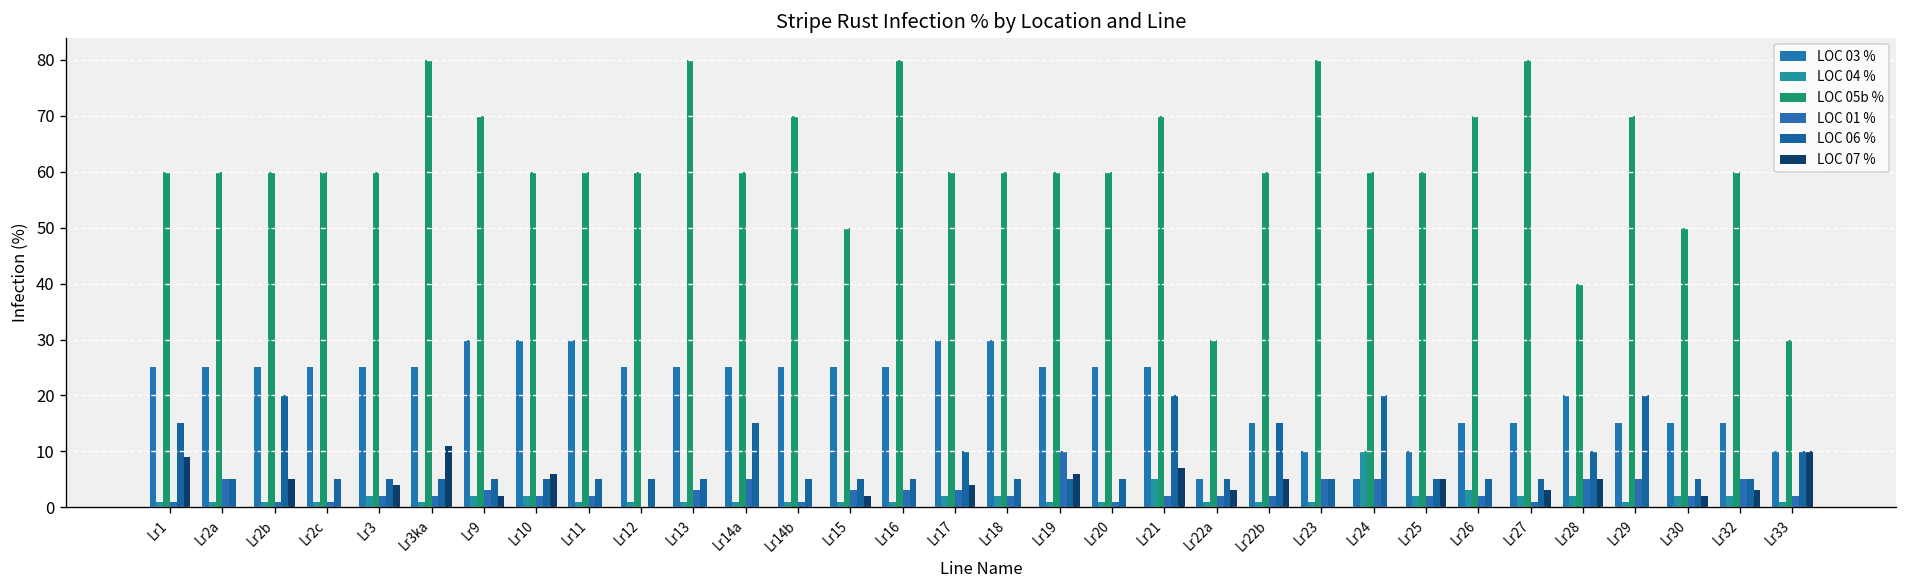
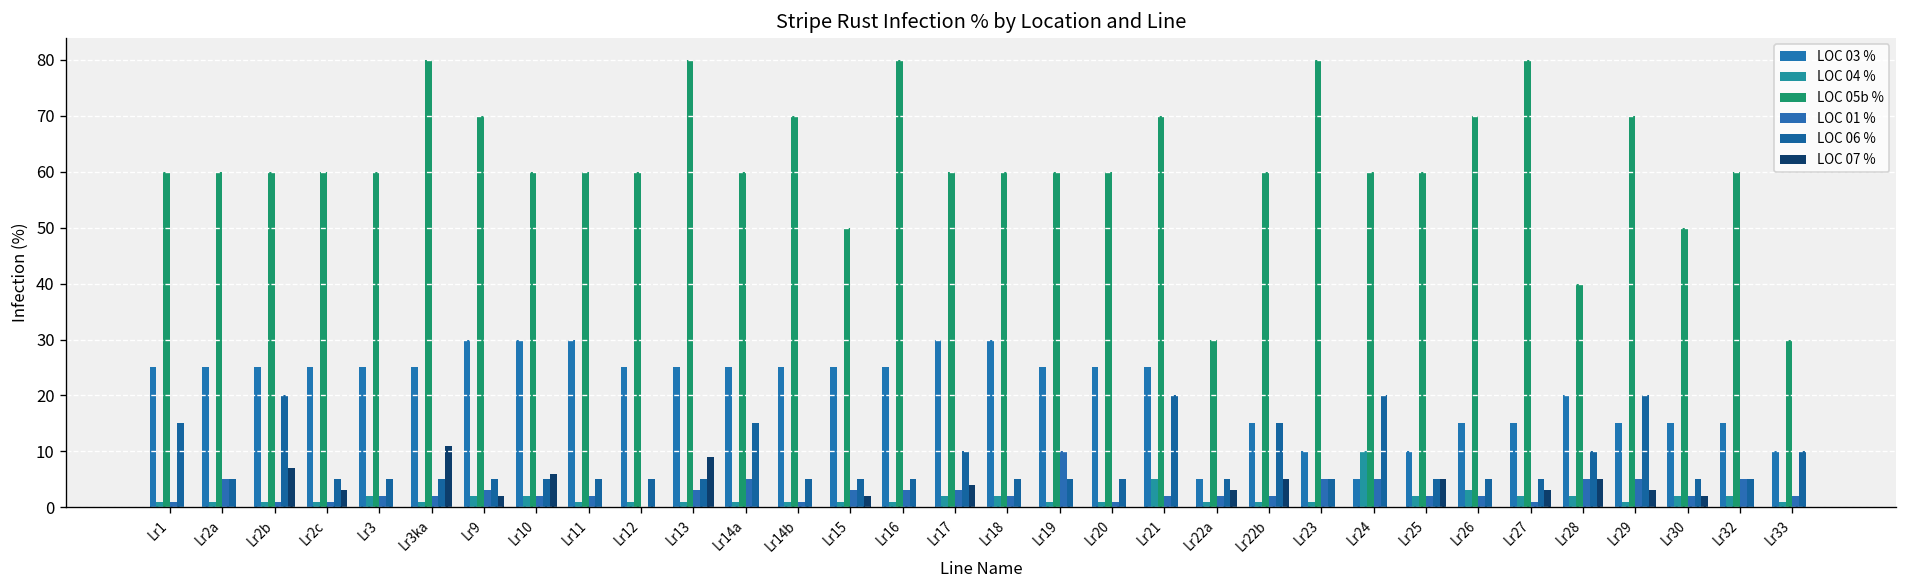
LOC 07 %, Lr1: 9 -> 0
LOC 07 %, Lr2b: 5 -> 7
LOC 07 %, Lr2c: 0 -> 3
LOC 07 %, Lr3: 4 -> 0
LOC 07 %, Lr13: 0 -> 9
LOC 07 %, Lr19: 6 -> 0
LOC 07 %, Lr21: 7 -> 0
LOC 07 %, Lr29: 0 -> 3
LOC 07 %, Lr32: 3 -> 0
LOC 07 %, Lr33: 10 -> 0
